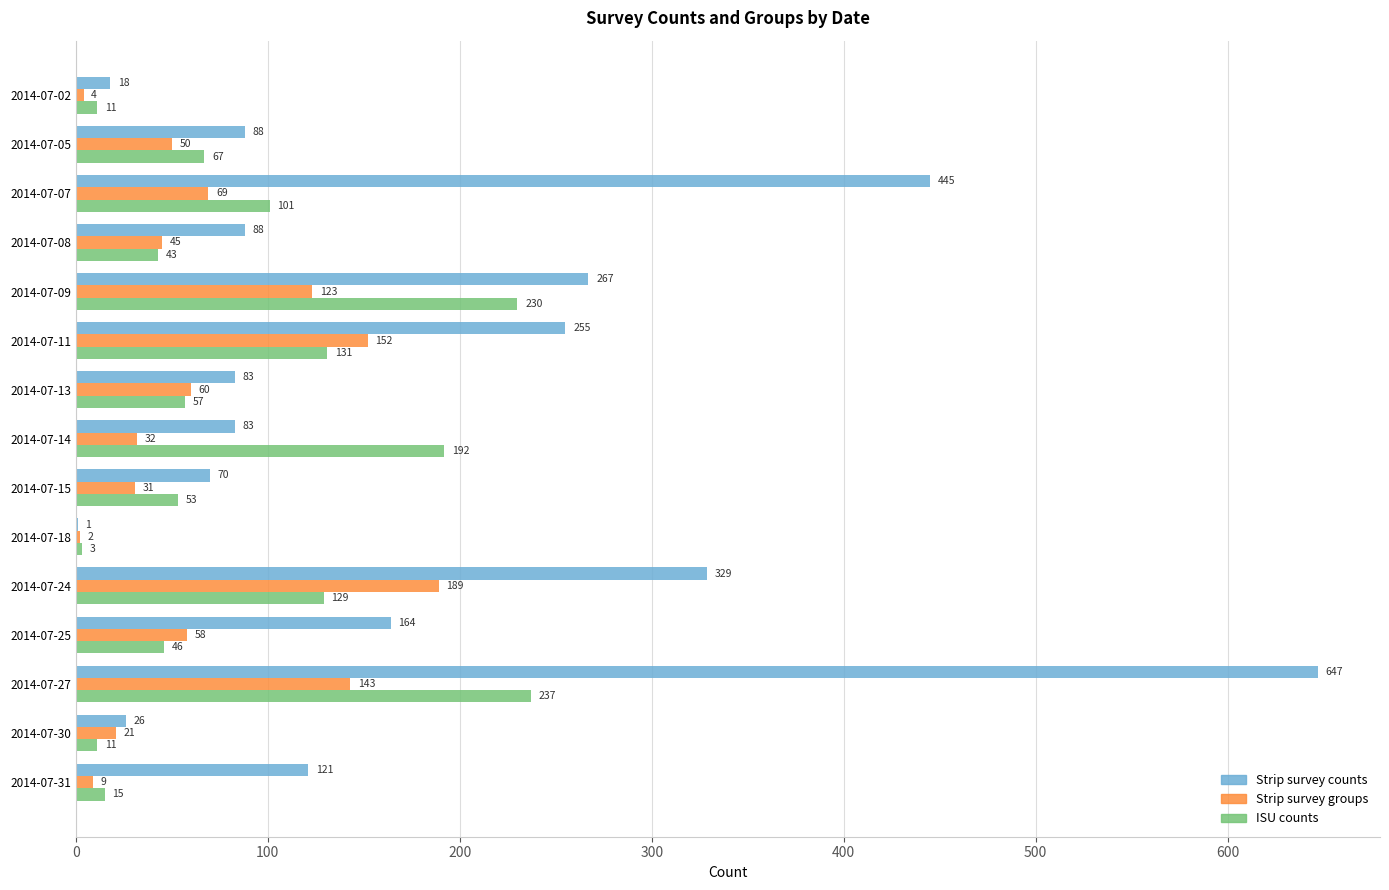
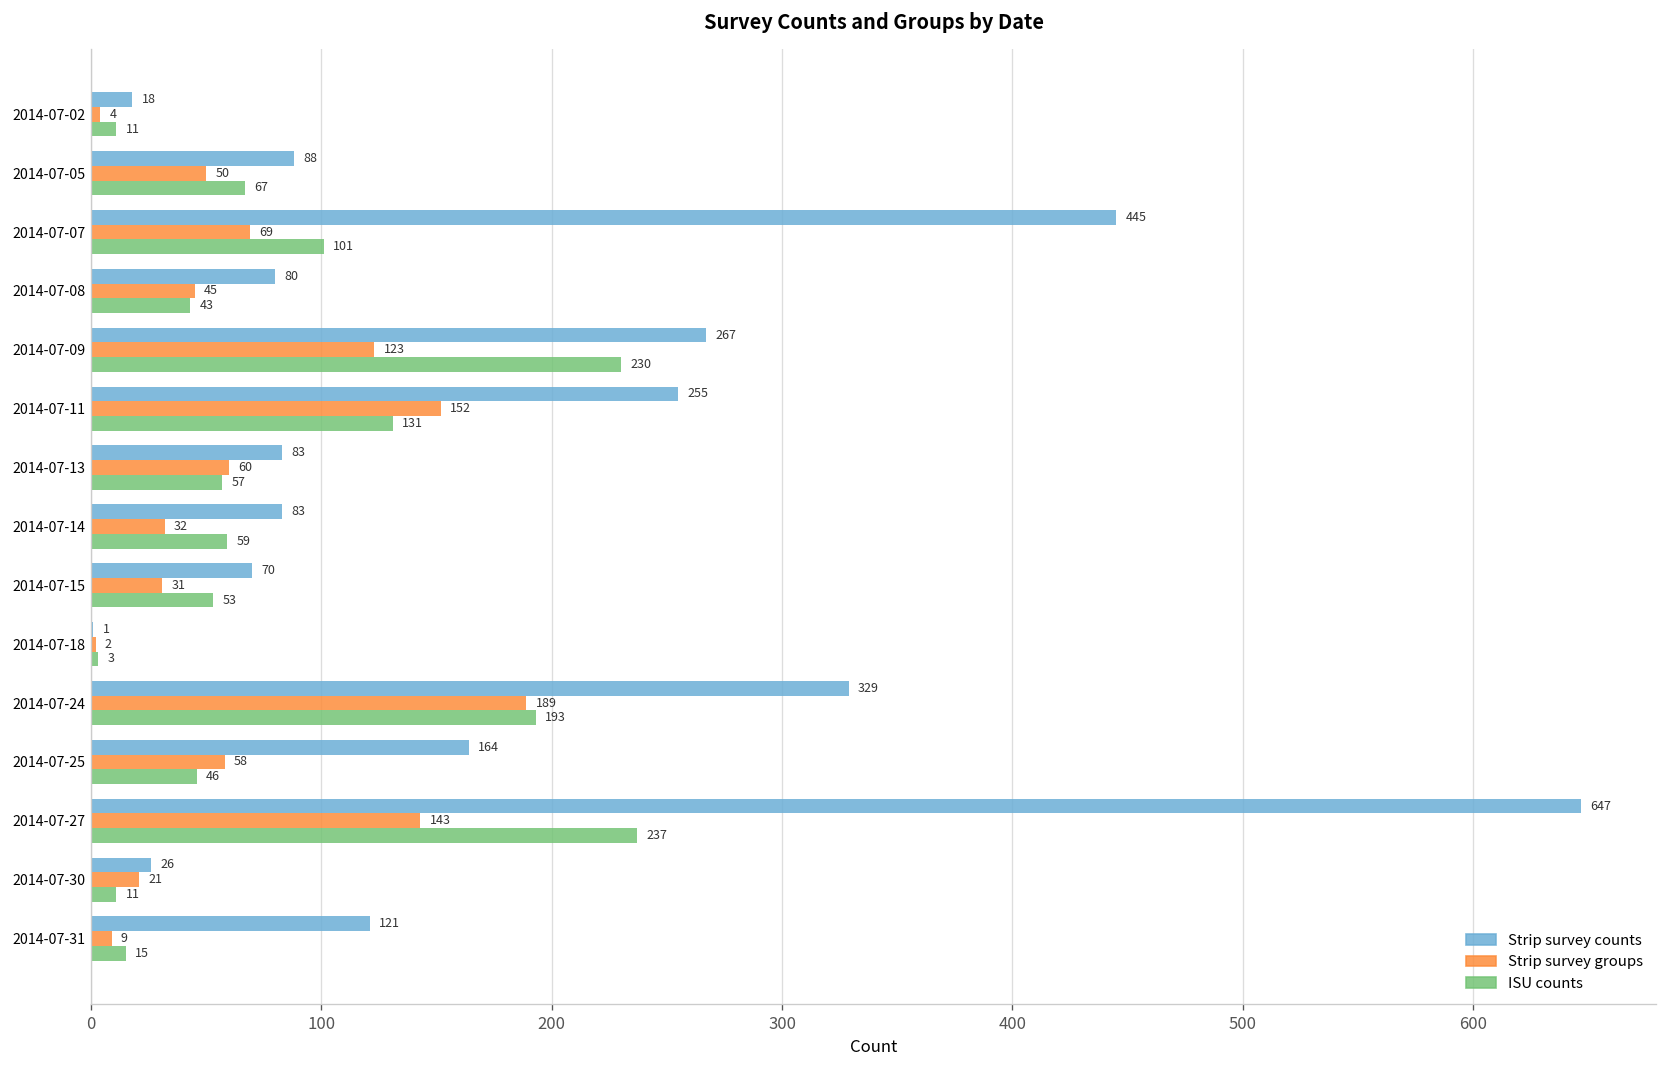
Strip survey counts, 2014-07-08: 88 -> 80
ISU counts, 2014-07-14: 192 -> 59
ISU counts, 2014-07-24: 129 -> 193
